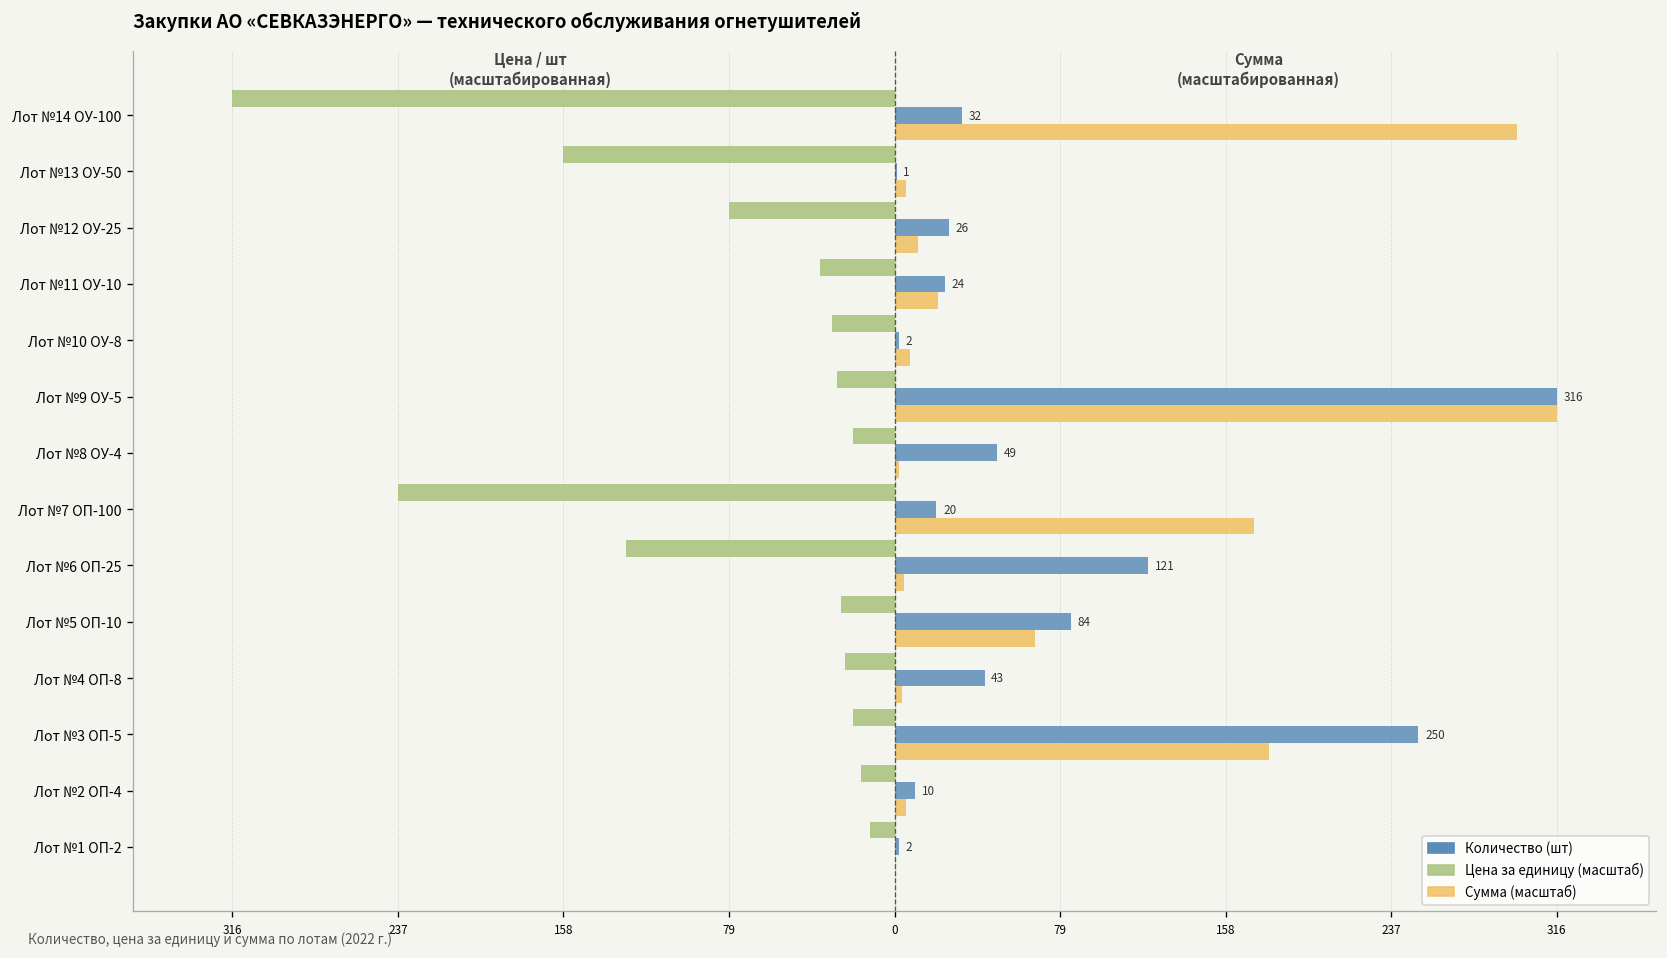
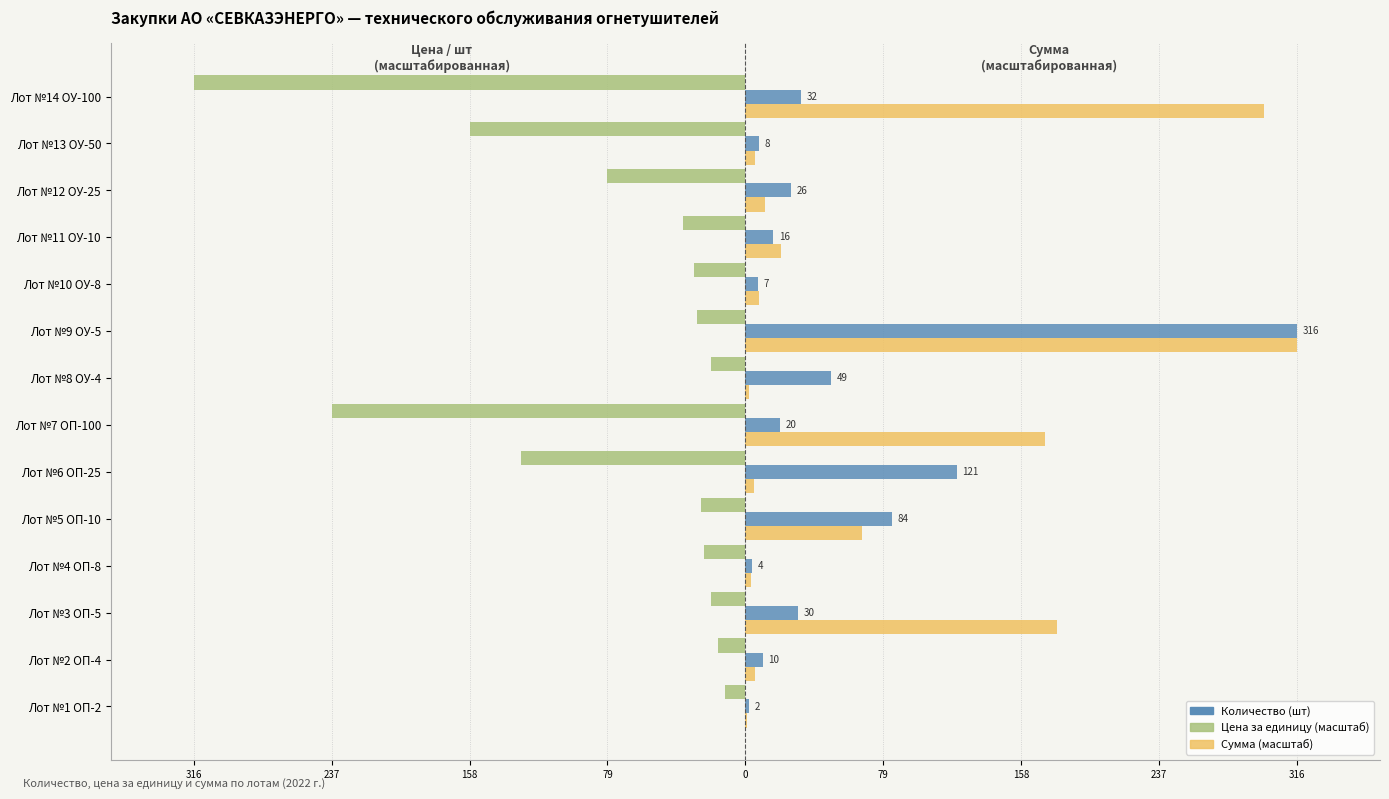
Количество (шт), Лот №13 ОУ-50: 1 -> 8
Количество (шт), Лот №11 ОУ-10: 24 -> 16
Количество (шт), Лот №10 ОУ-8: 2 -> 7
Количество (шт), Лот №4 ОП-8: 43 -> 4
Количество (шт), Лот №3 ОП-5: 250 -> 30
